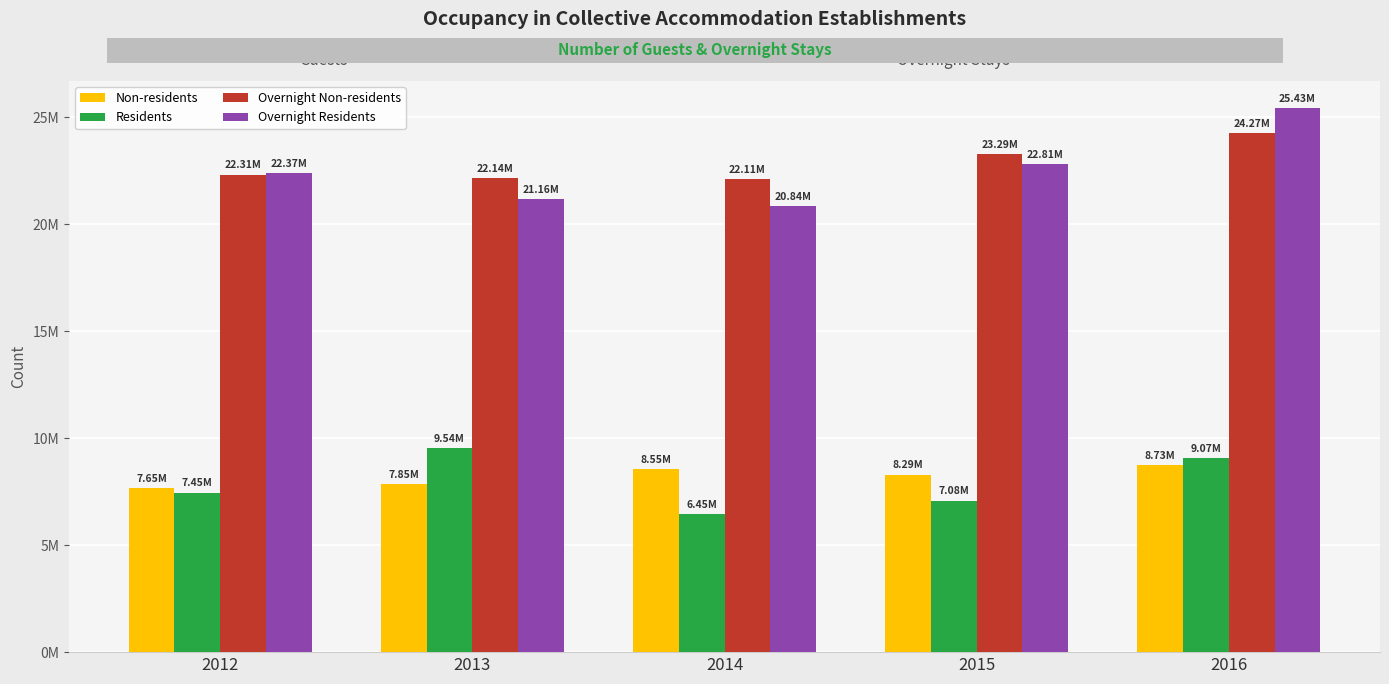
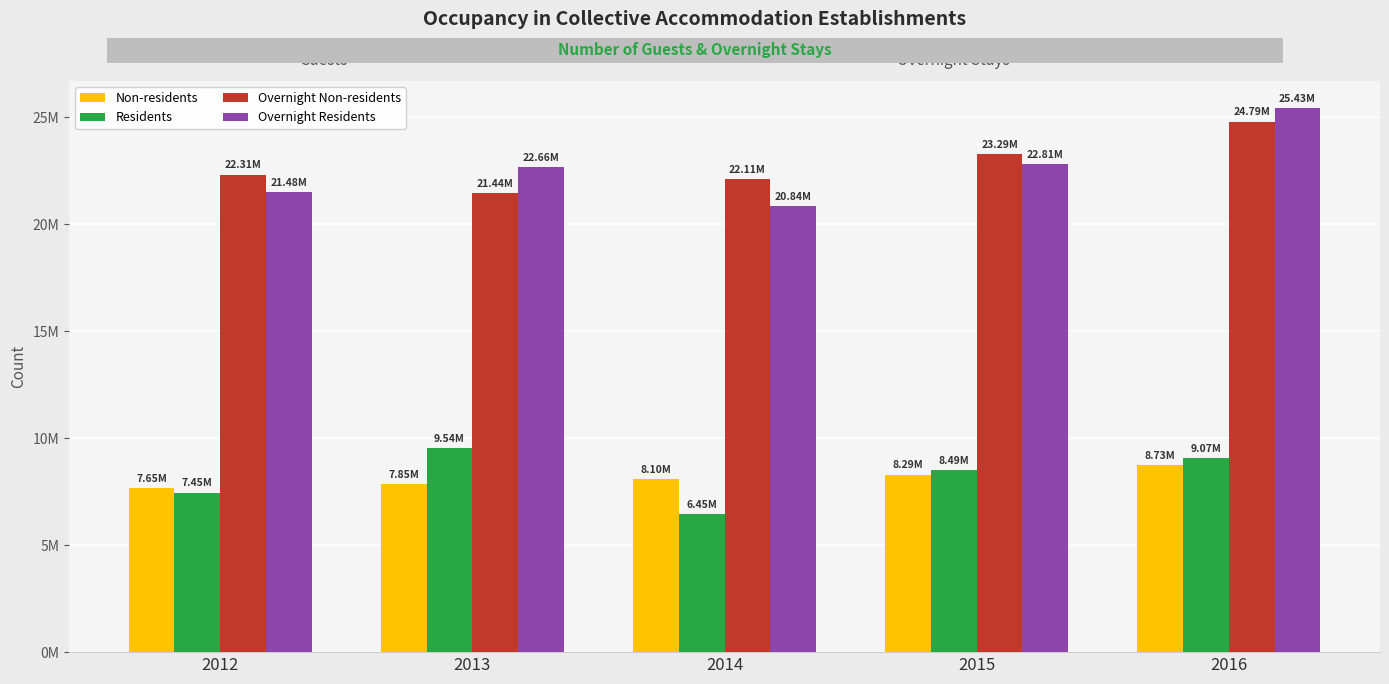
Overnight Residents, 2012: 22.37M -> 21.48M
Overnight Non-residents, 2013: 22.14M -> 21.44M
Overnight Residents, 2013: 21.16M -> 22.66M
Non-residents, 2014: 8.55M -> 8.10M
Residents, 2015: 7.08M -> 8.49M
Overnight Non-residents, 2016: 24.27M -> 24.79M
